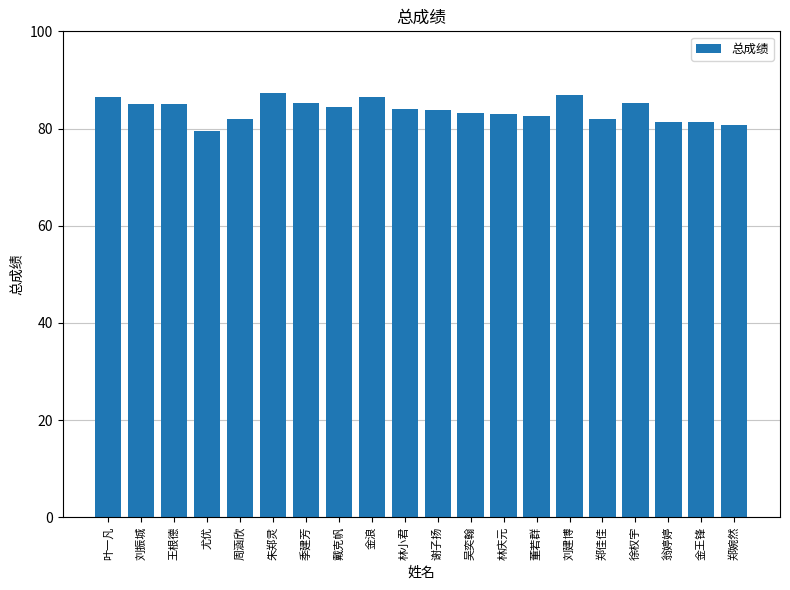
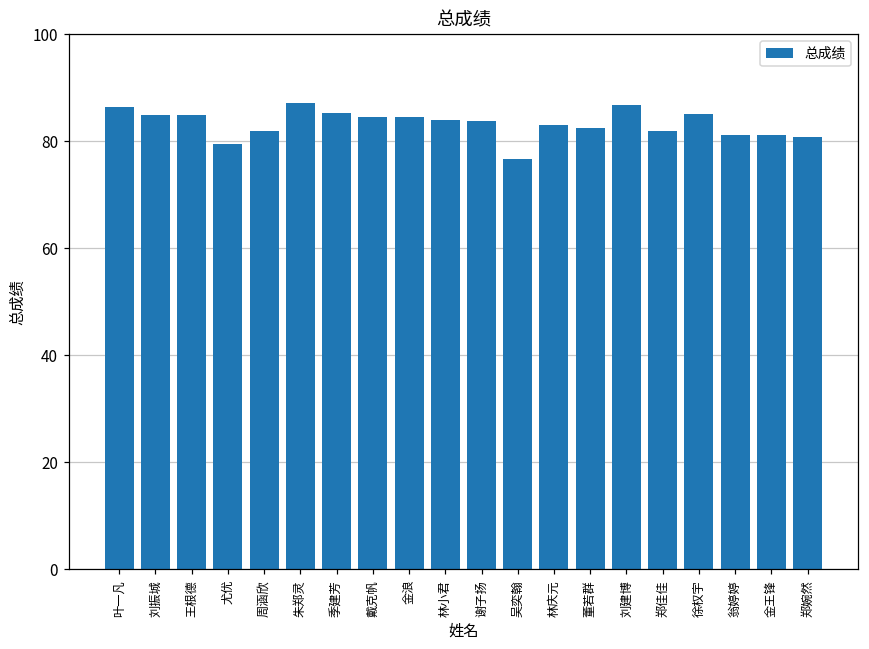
金浪: 86 -> 85
吴奕翰: 83 -> 77
